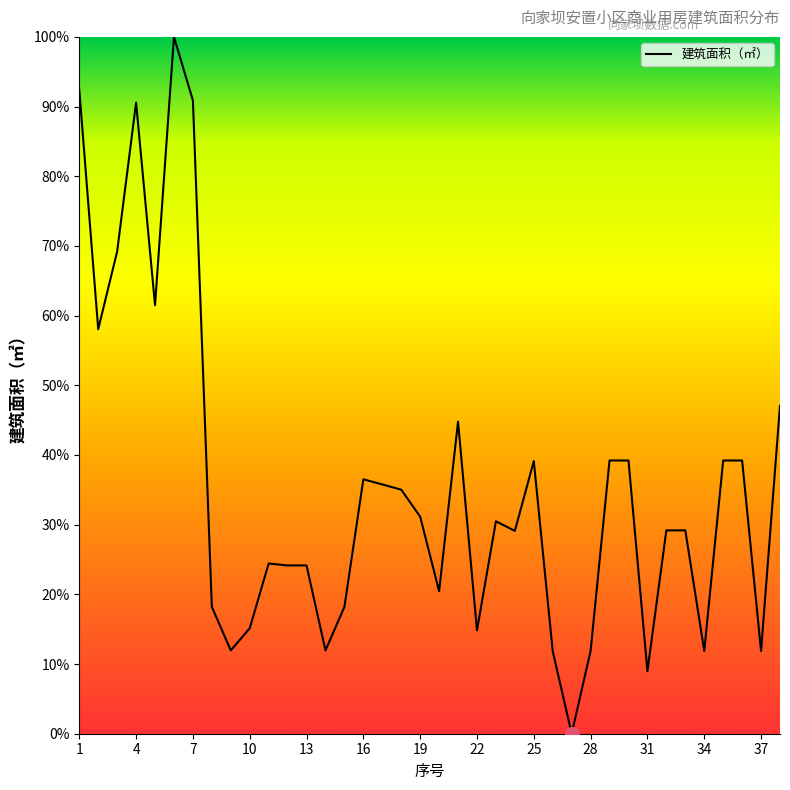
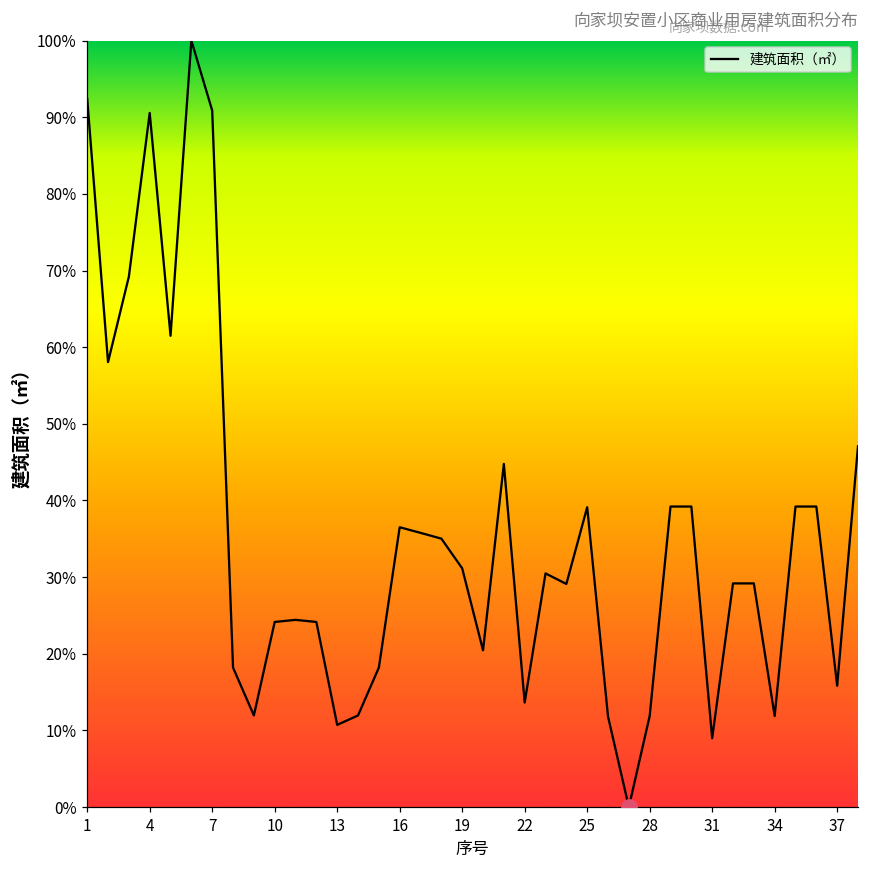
建筑面积（㎡）, 10: 15% -> 24%
建筑面积（㎡）, 13: 24% -> 11%
建筑面积（㎡）, 22: 15% -> 14%
建筑面积（㎡）, 37: 12% -> 16%
